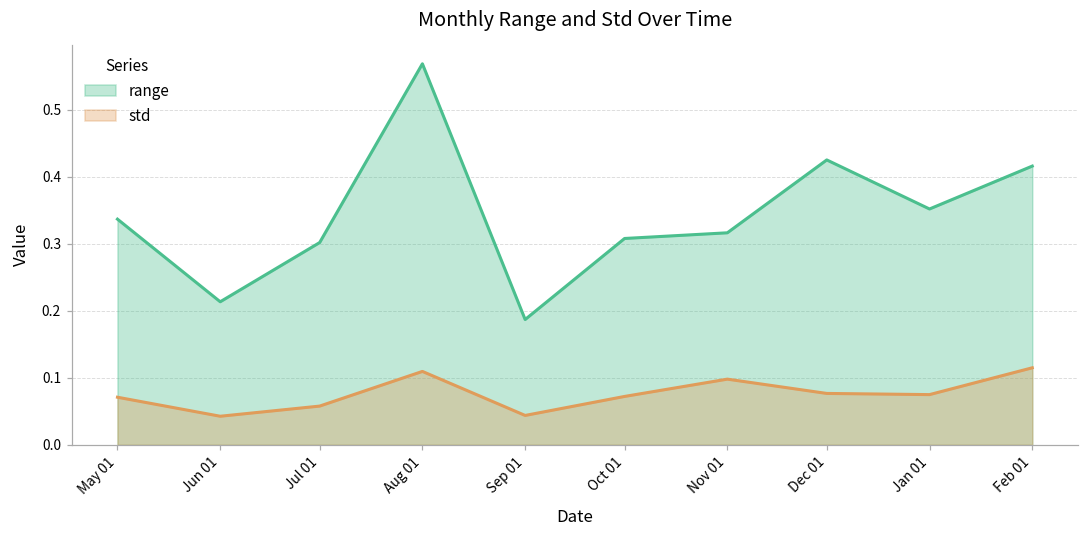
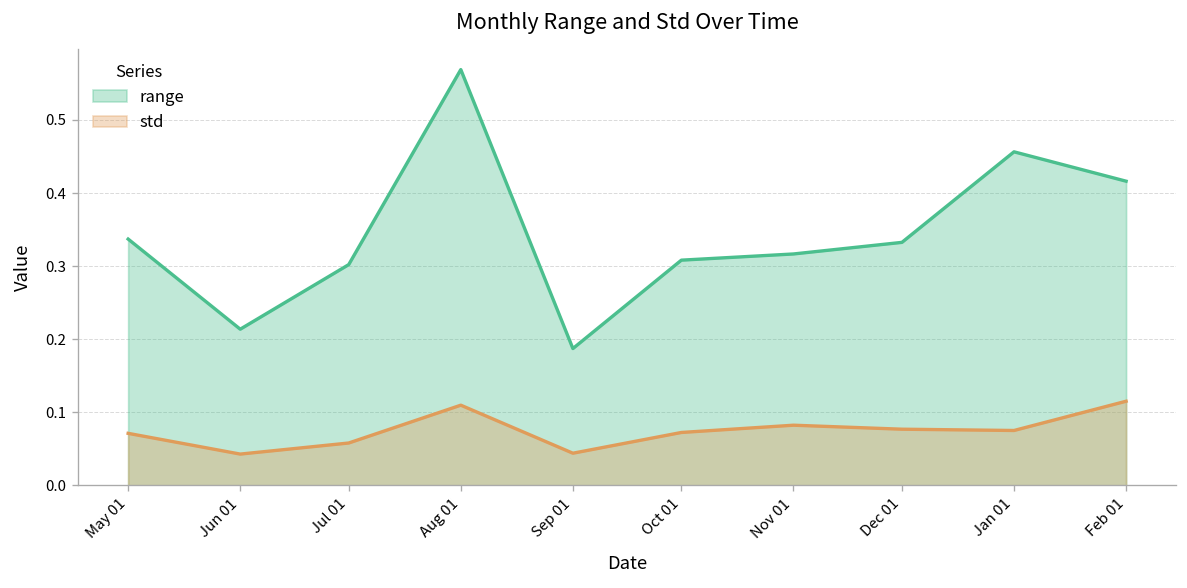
std, Nov 01: 0.10 -> 0.08
range, Dec 01: 0.43 -> 0.33
range, Jan 01: 0.35 -> 0.46
